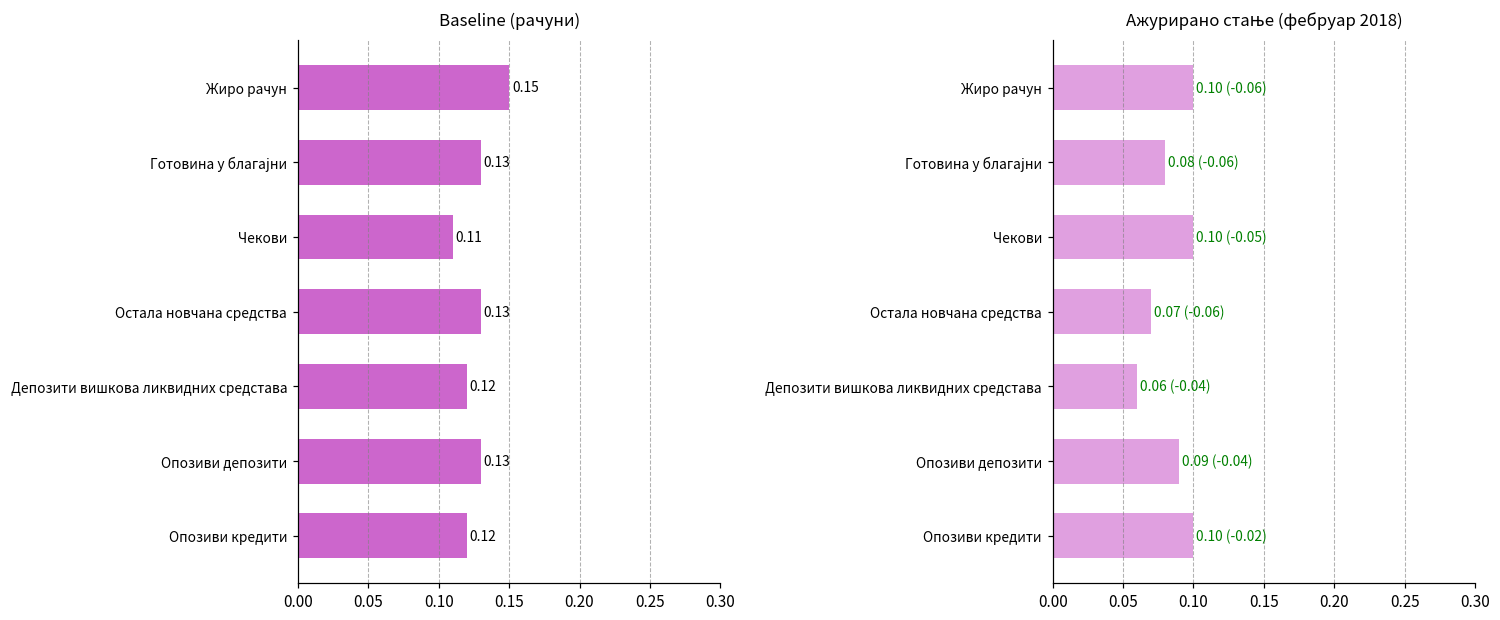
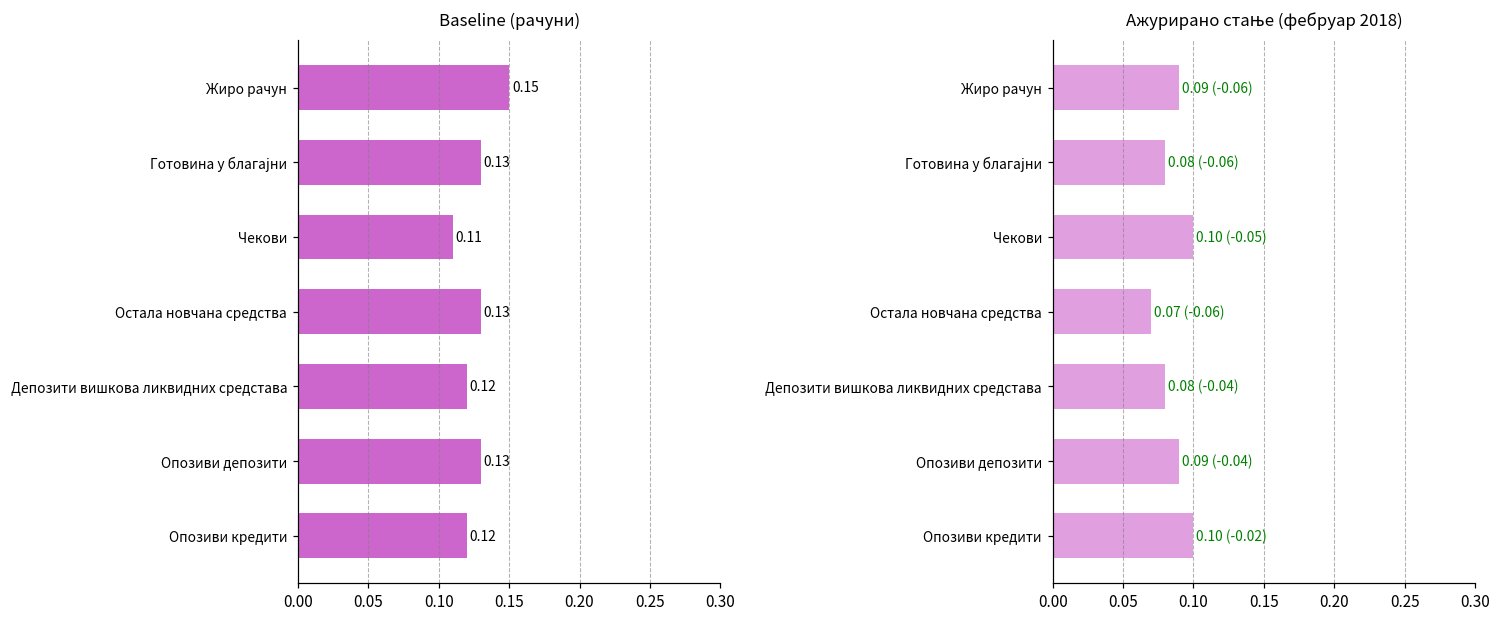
Ажурирано стање (фебруар 2018), Жиро рачун: 0.10 -> 0.09
Ажурирано стање (фебруар 2018), Депозити вишкова ликвидних средстава: 0.06 -> 0.08
